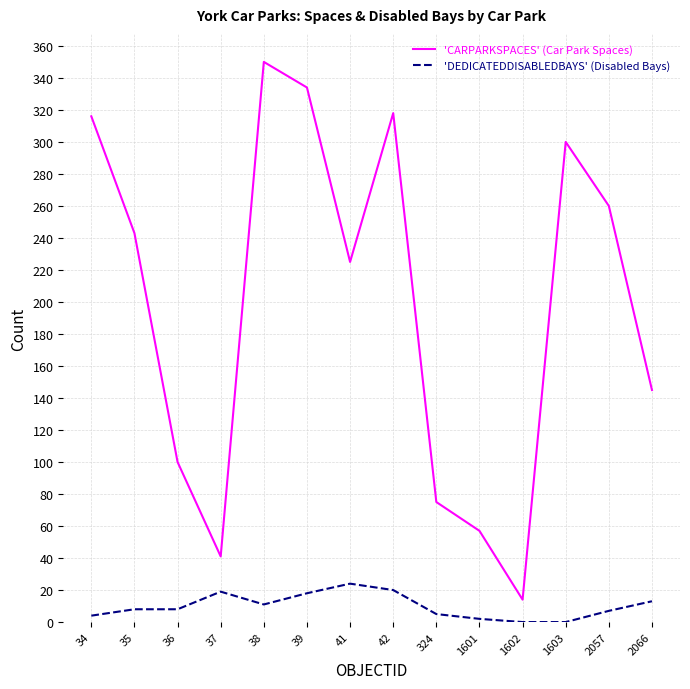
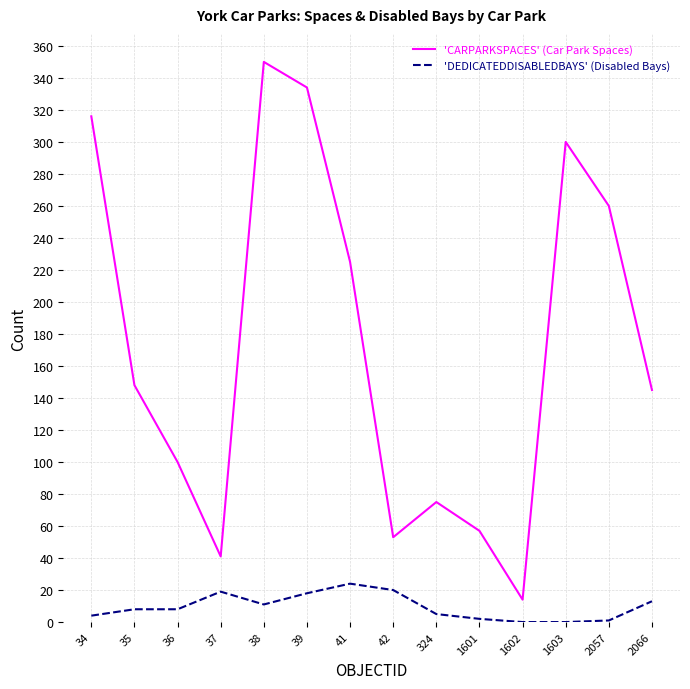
'CARPARKSPACES' (Car Park Spaces), 35: 243 -> 148
'CARPARKSPACES' (Car Park Spaces), 42: 318 -> 53
'DEDICATEDDISABLEDBAYS' (Disabled Bays), 2057: 7 -> 1
